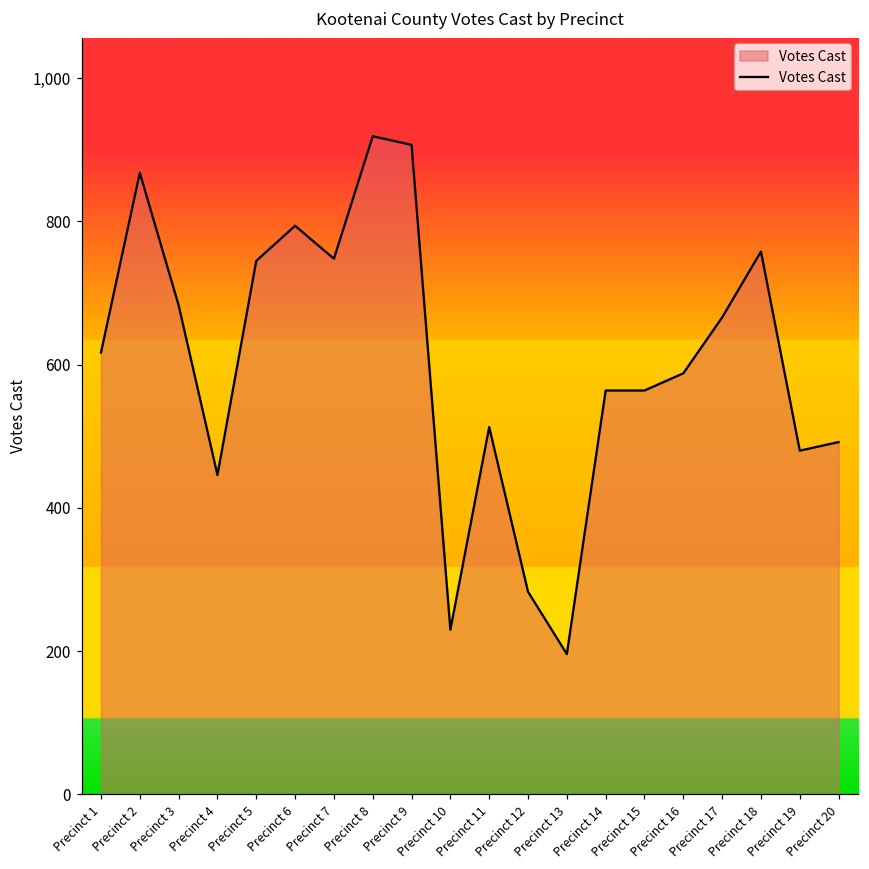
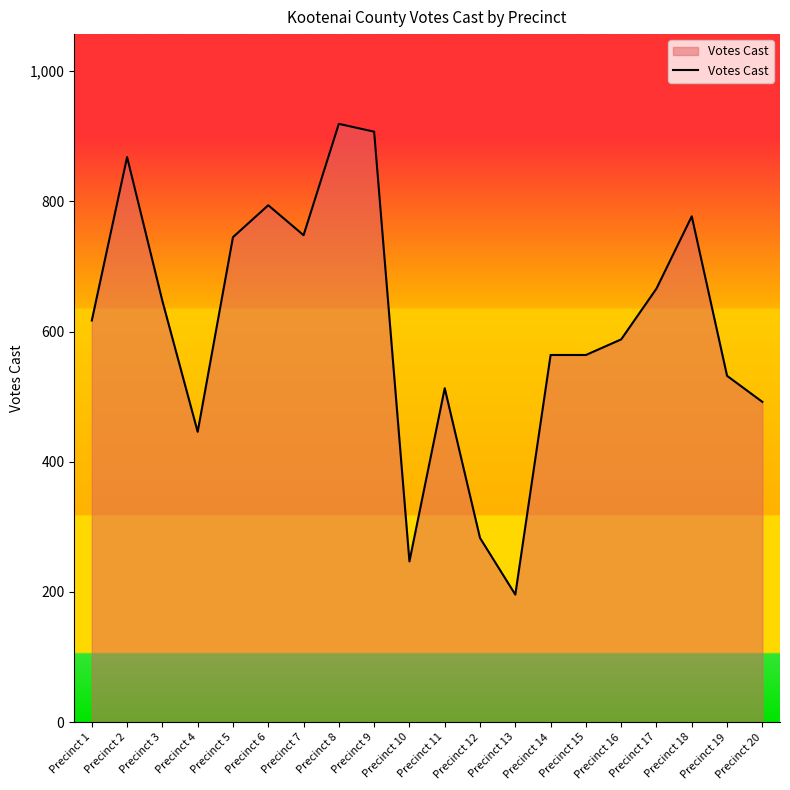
Precinct 3: 680 -> 650
Precinct 10: 230 -> 250
Precinct 18: 760 -> 780
Precinct 19: 480 -> 530
